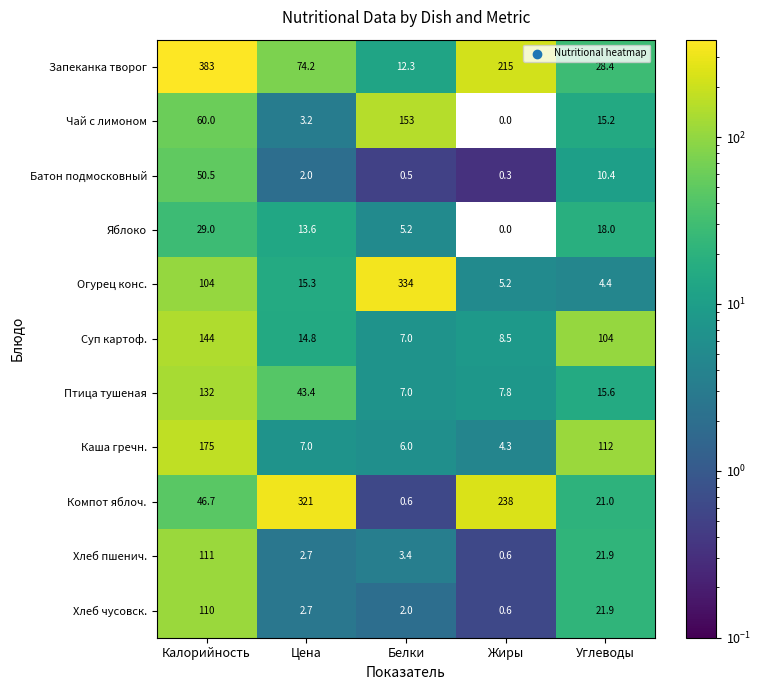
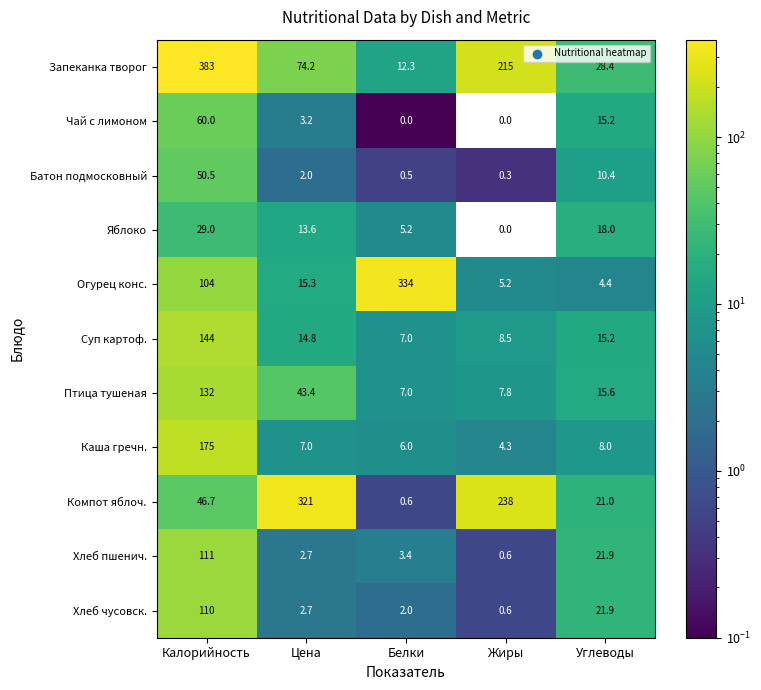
Чай с лимоном, Белки: 153 -> 0.0
Суп картоф., Углеводы: 104 -> 15.2
Каша гречн., Углеводы: 112 -> 8.0
